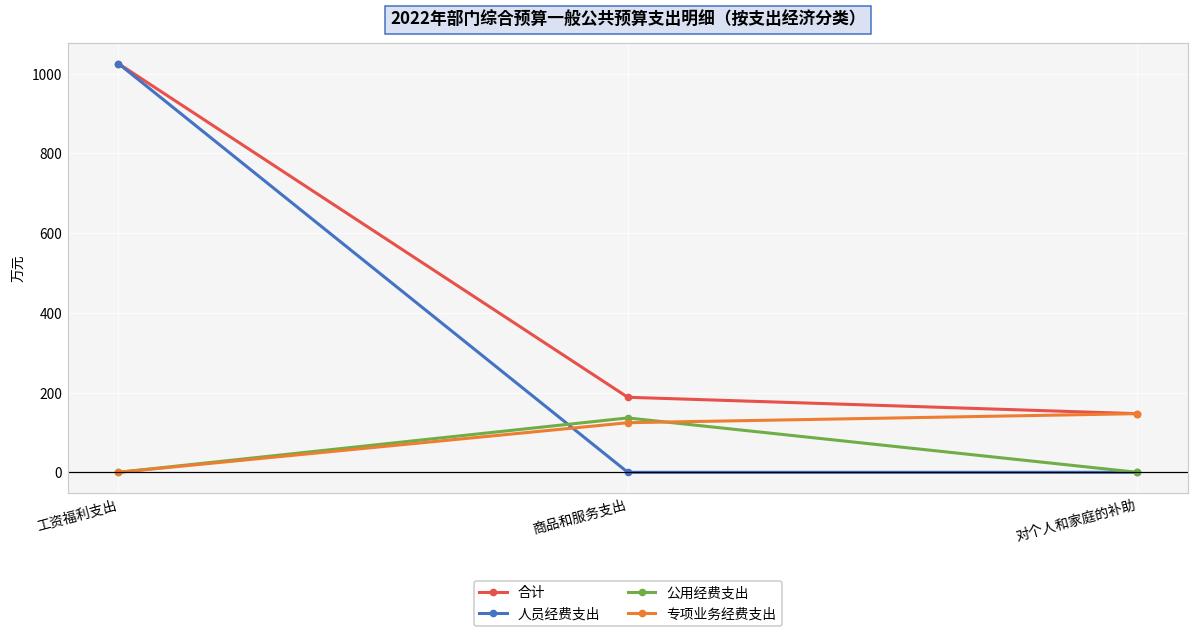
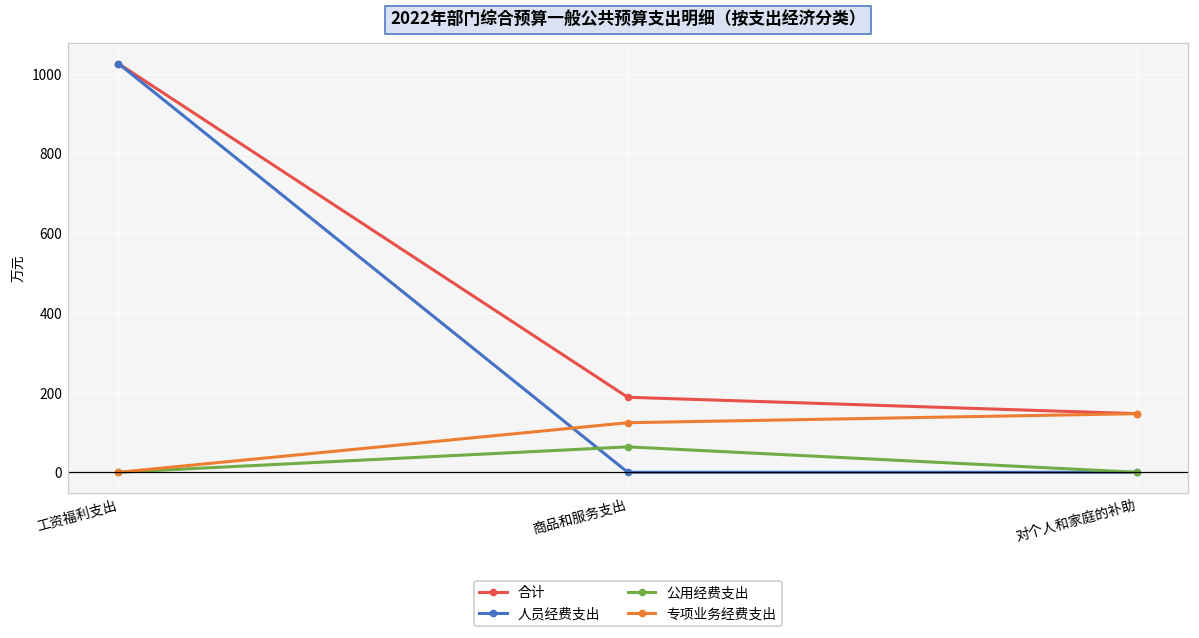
公用经费支出, 商品和服务支出: 140 -> 60
